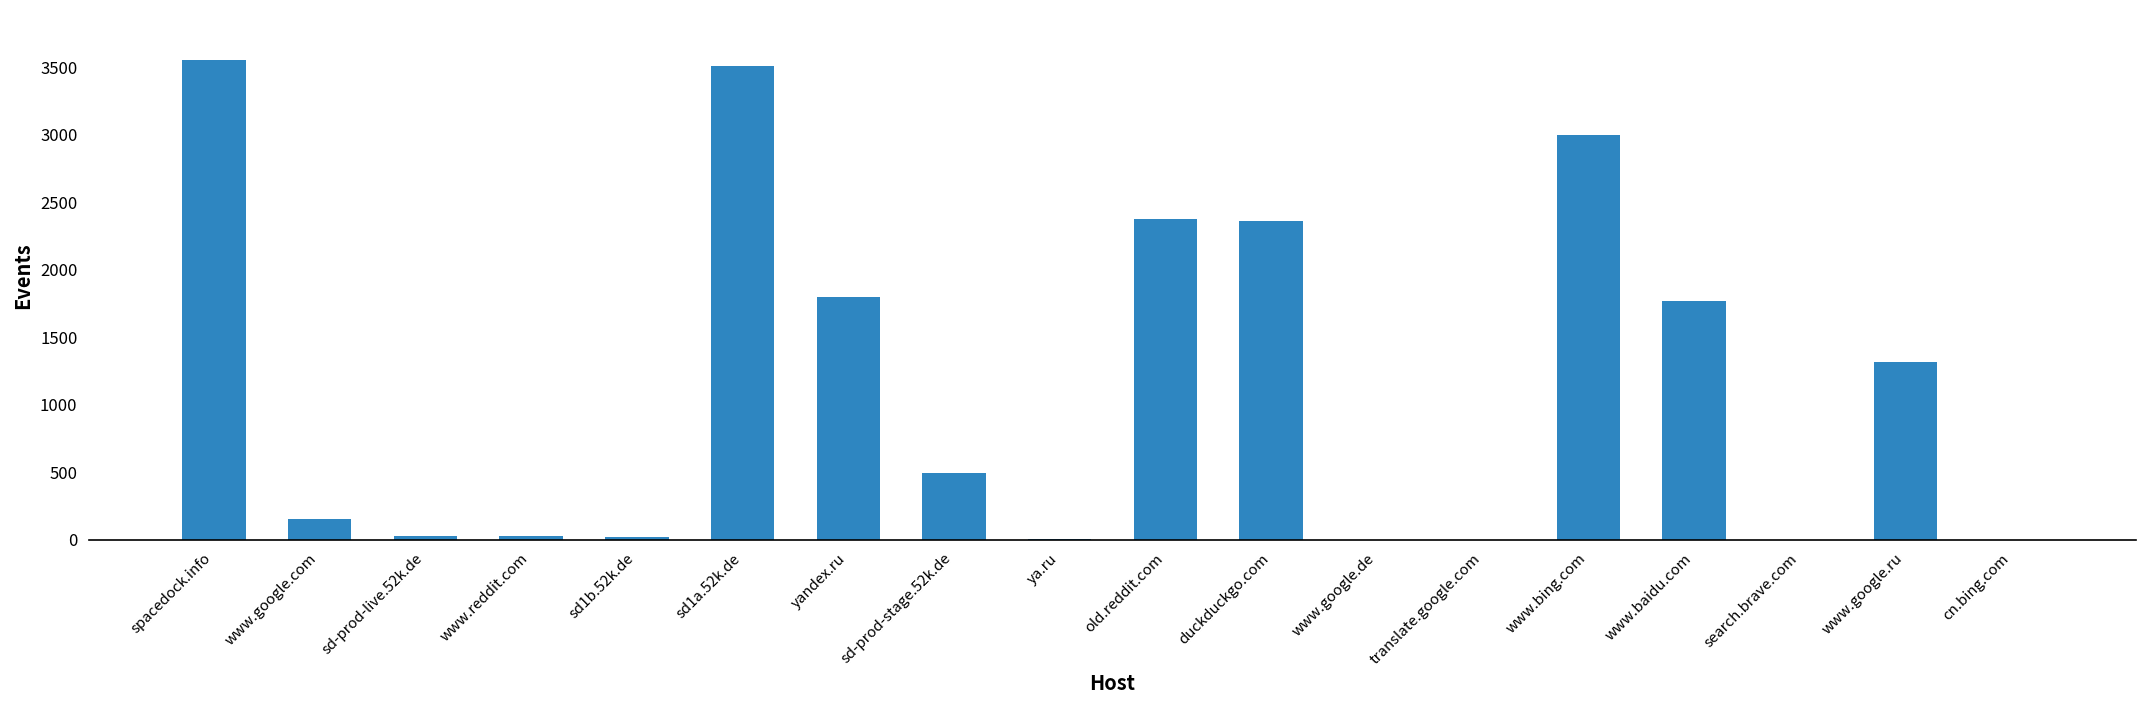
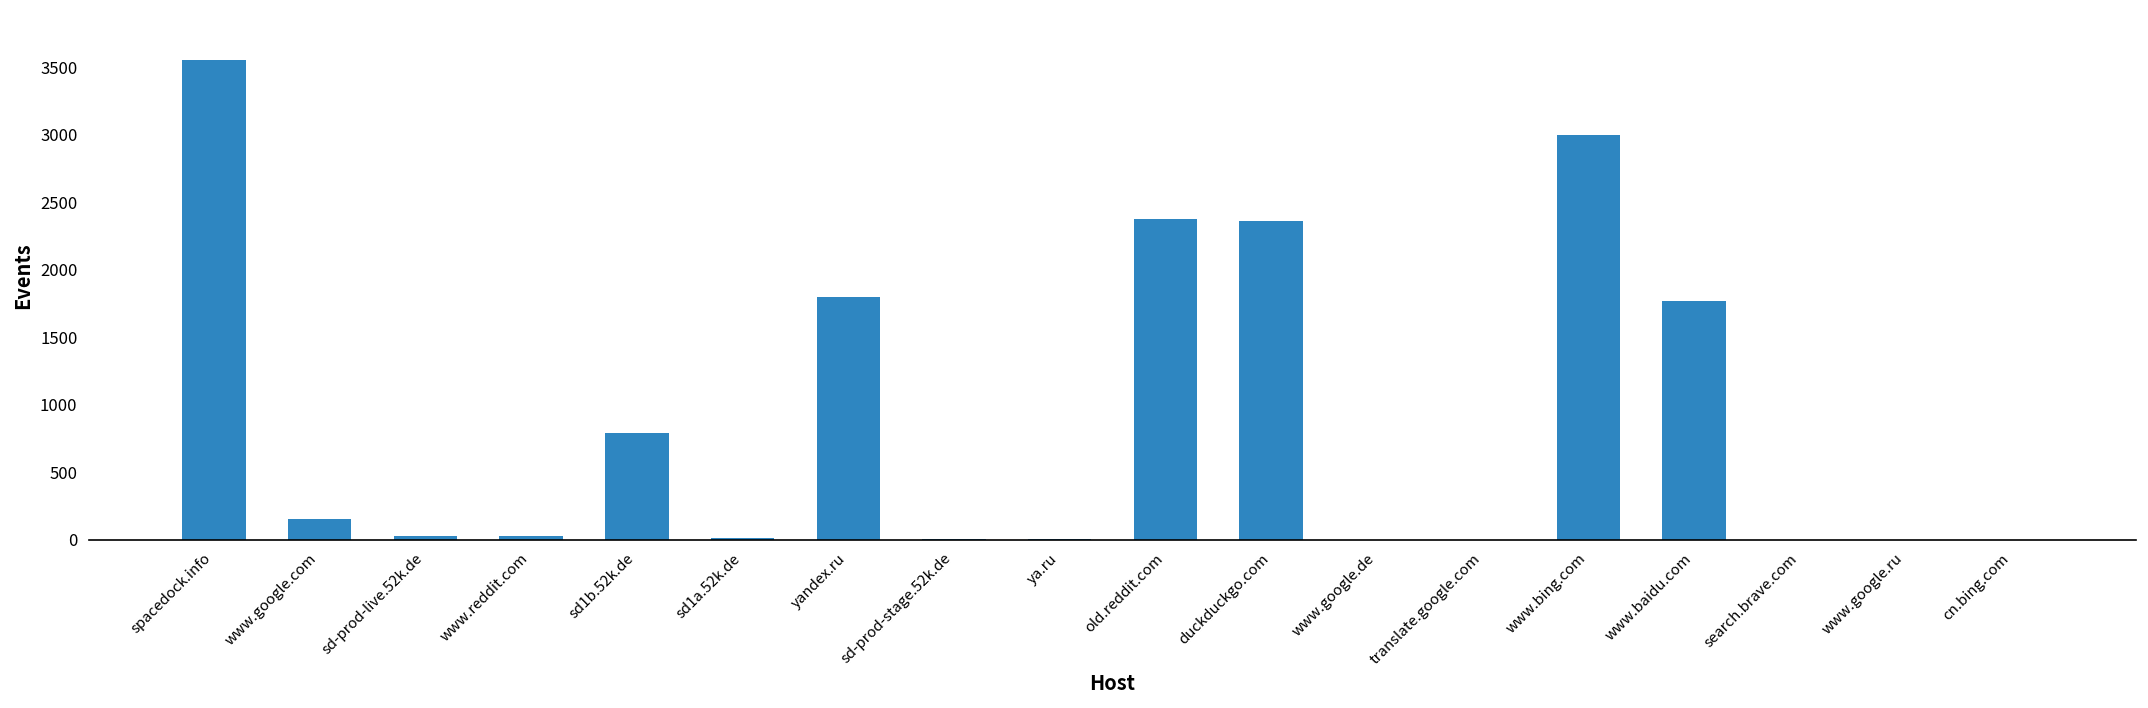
sd1b.52k.de: 20 -> 790
sd1a.52k.de: 3510 -> 10
sd-prod-stage.52k.de: 500 -> 10
www.google.ru: 1310 -> 0
